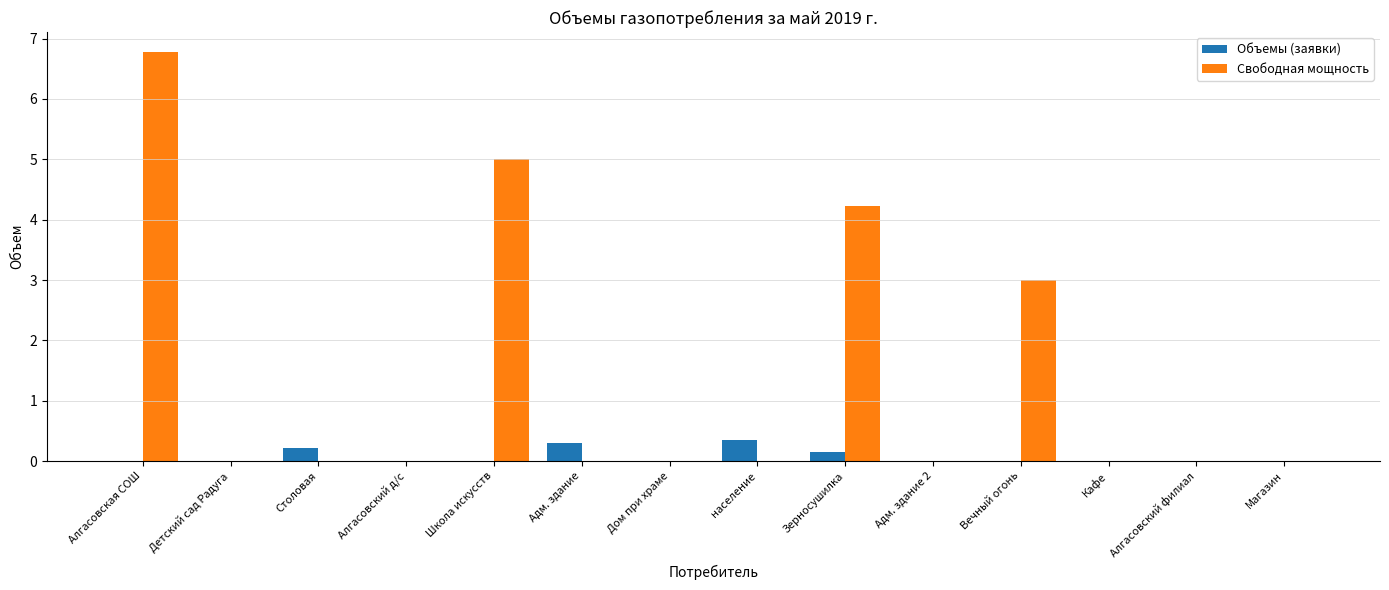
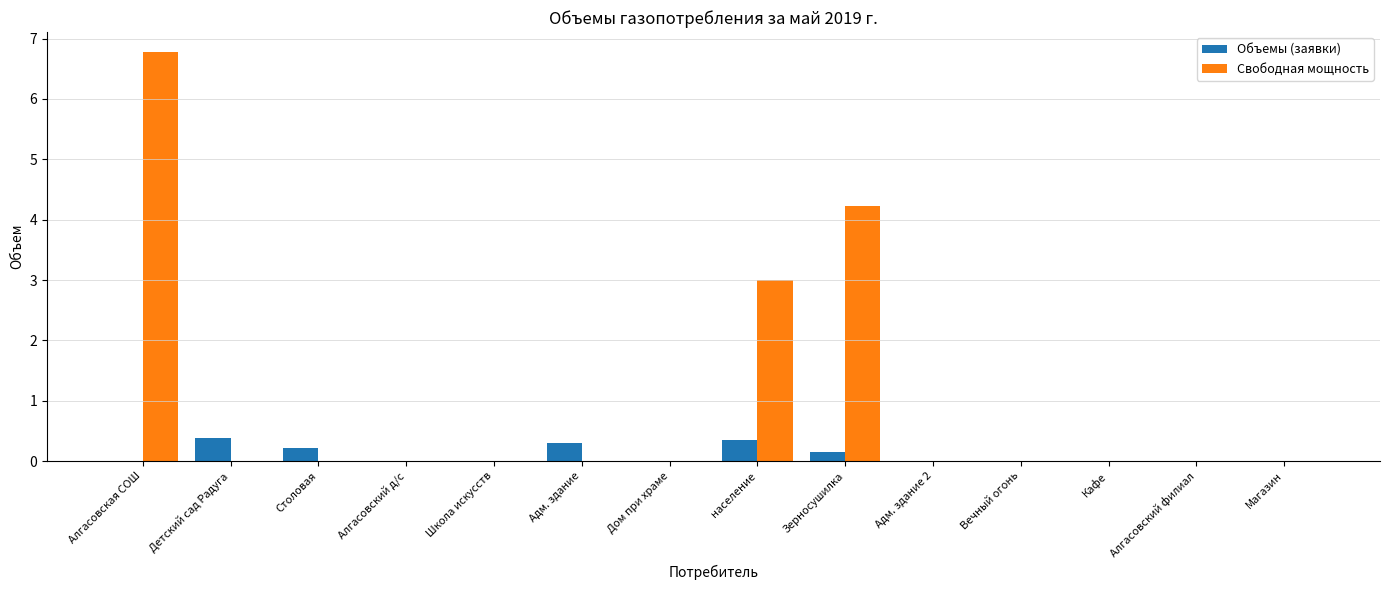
Объемы (заявки), Детский сад Радуга: 0.0 -> 0.4
Свободная мощность, Школа искусств: 5 -> 0
Свободная мощность, население: 0 -> 3
Свободная мощность, Вечный огонь: 3 -> 0
